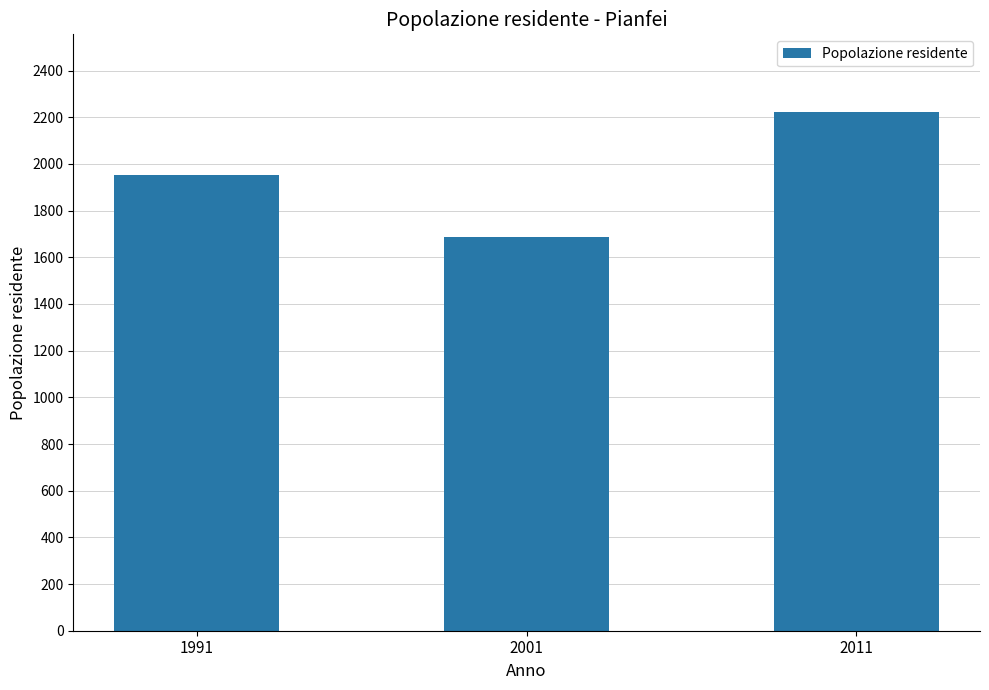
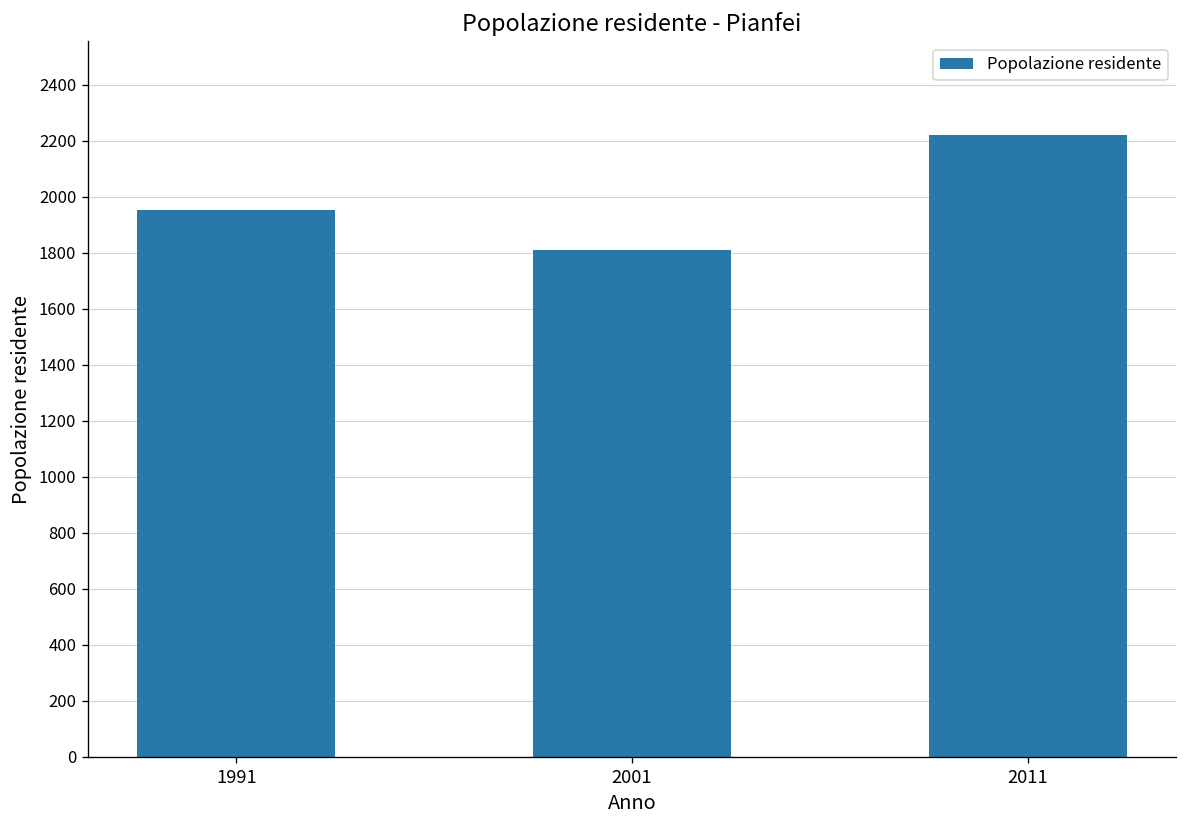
2001: 1690 -> 1810
